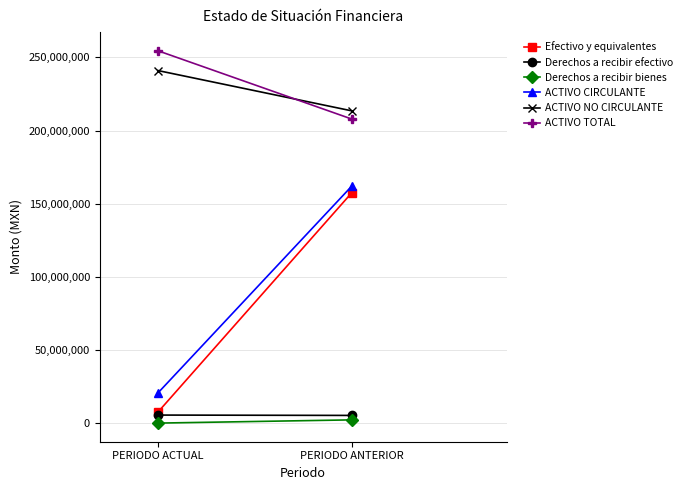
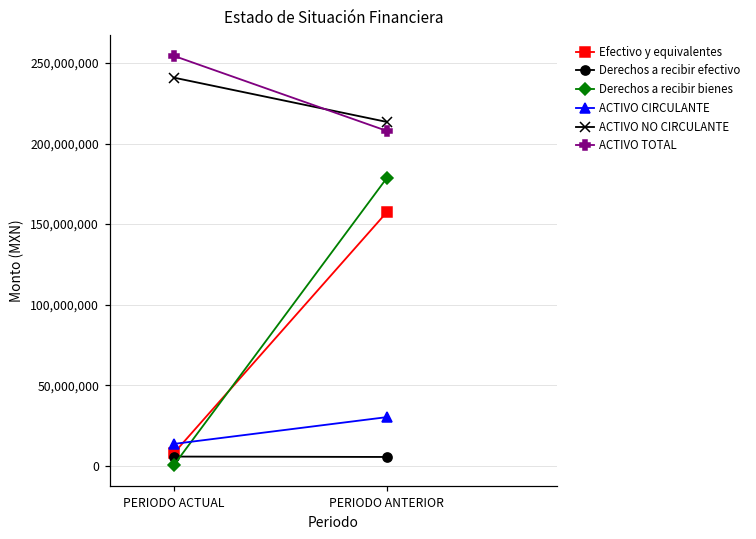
ACTIVO CIRCULANTE, PERIODO ACTUAL: 21,000,000 -> 14,000,000
Derechos a recibir bienes, PERIODO ANTERIOR: 2,000,000 -> 179,000,000
ACTIVO CIRCULANTE, PERIODO ANTERIOR: 162,000,000 -> 30,000,000
